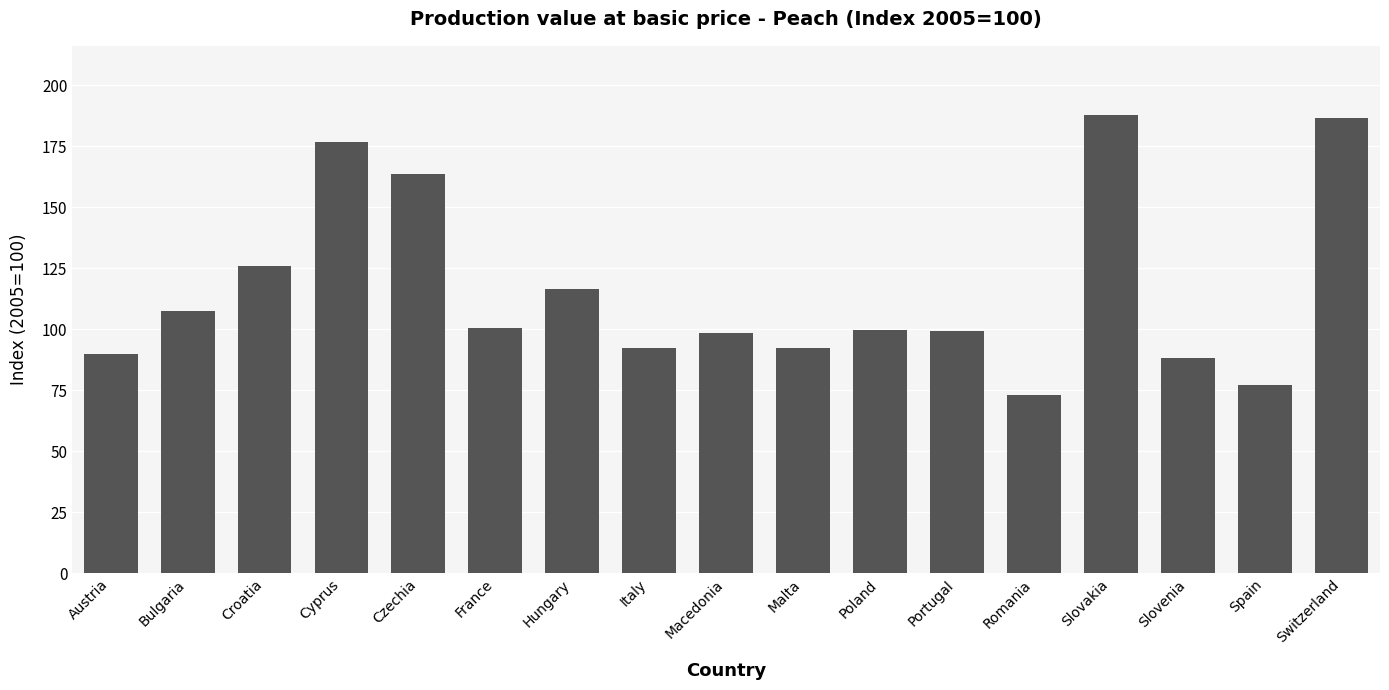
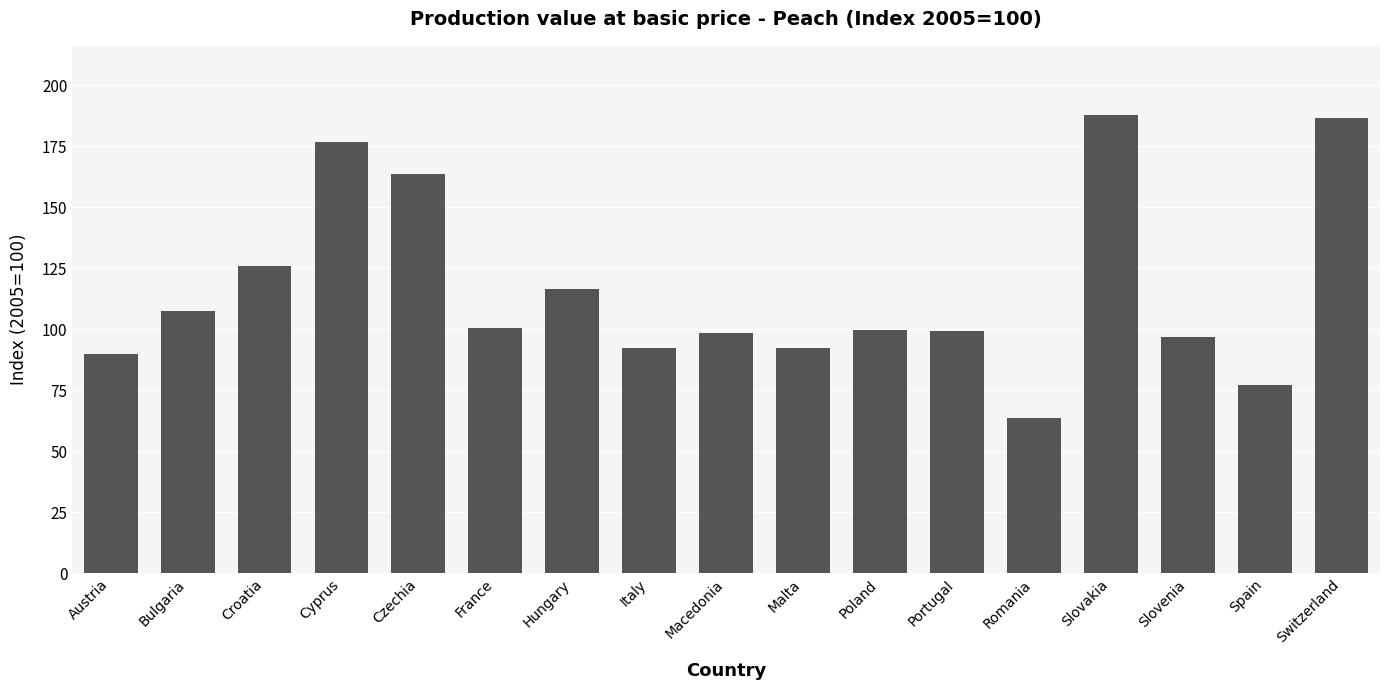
Romania: 73 -> 63
Slovenia: 88 -> 97
